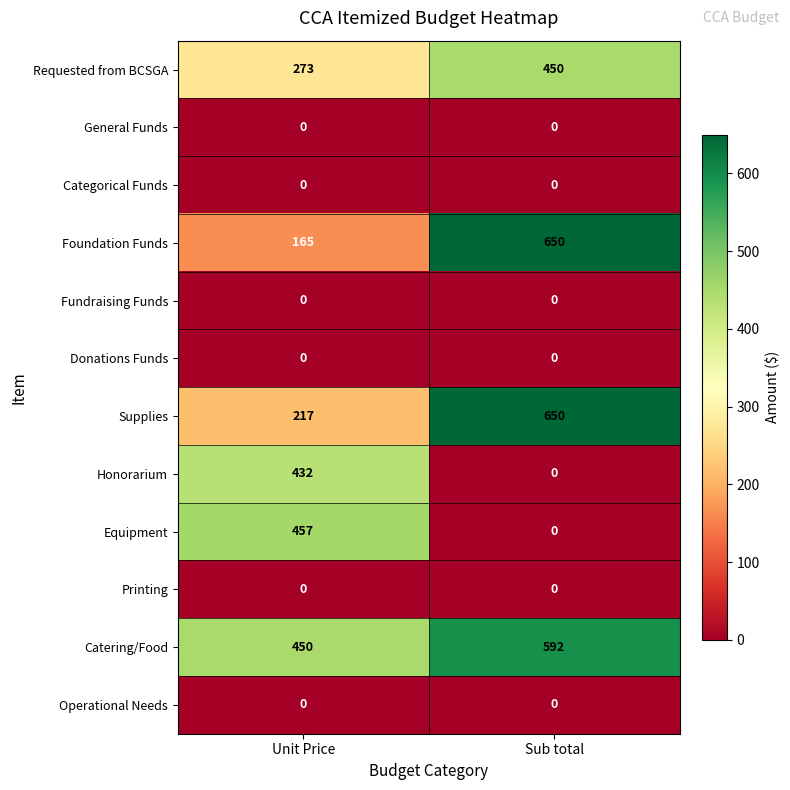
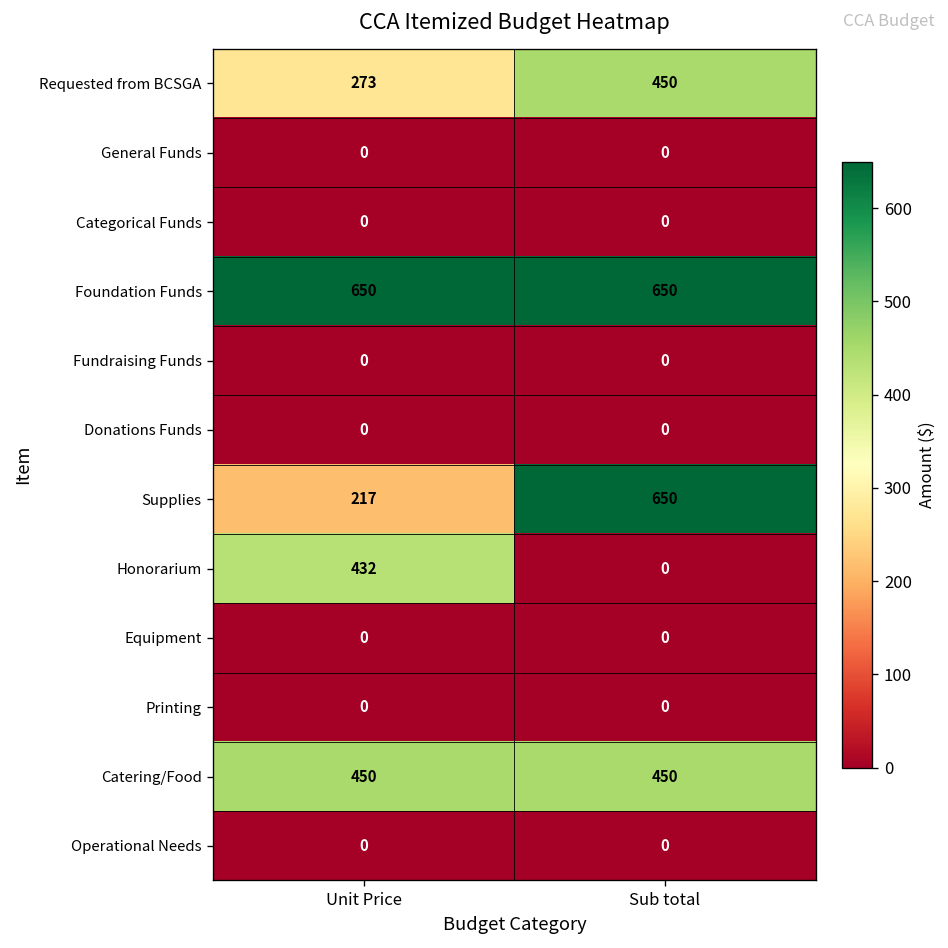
Foundation Funds, Unit Price: 165 -> 650
Equipment, Unit Price: 457 -> 0
Catering/Food, Sub total: 592 -> 450
